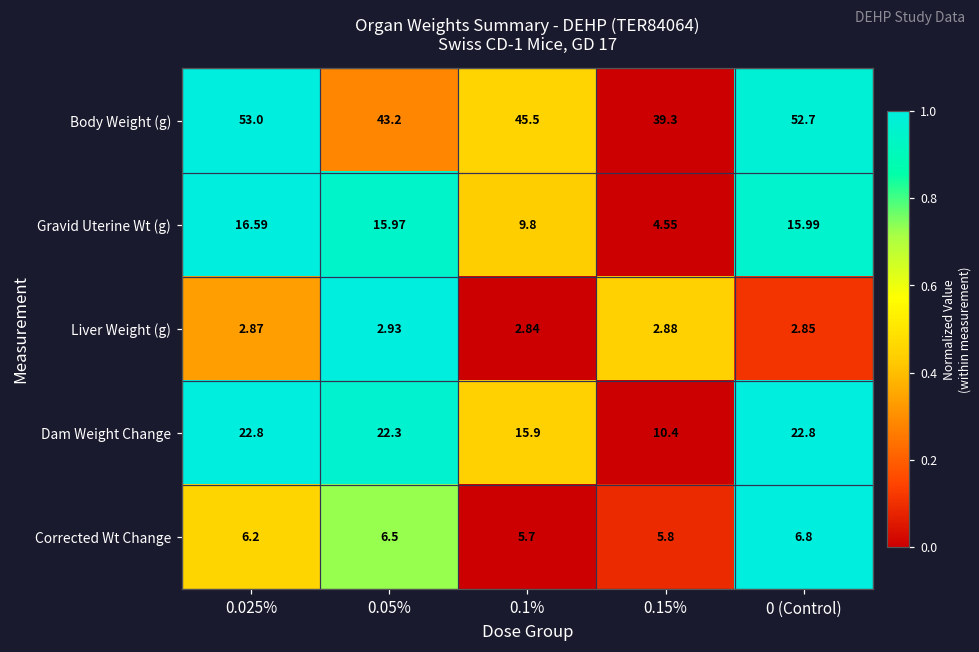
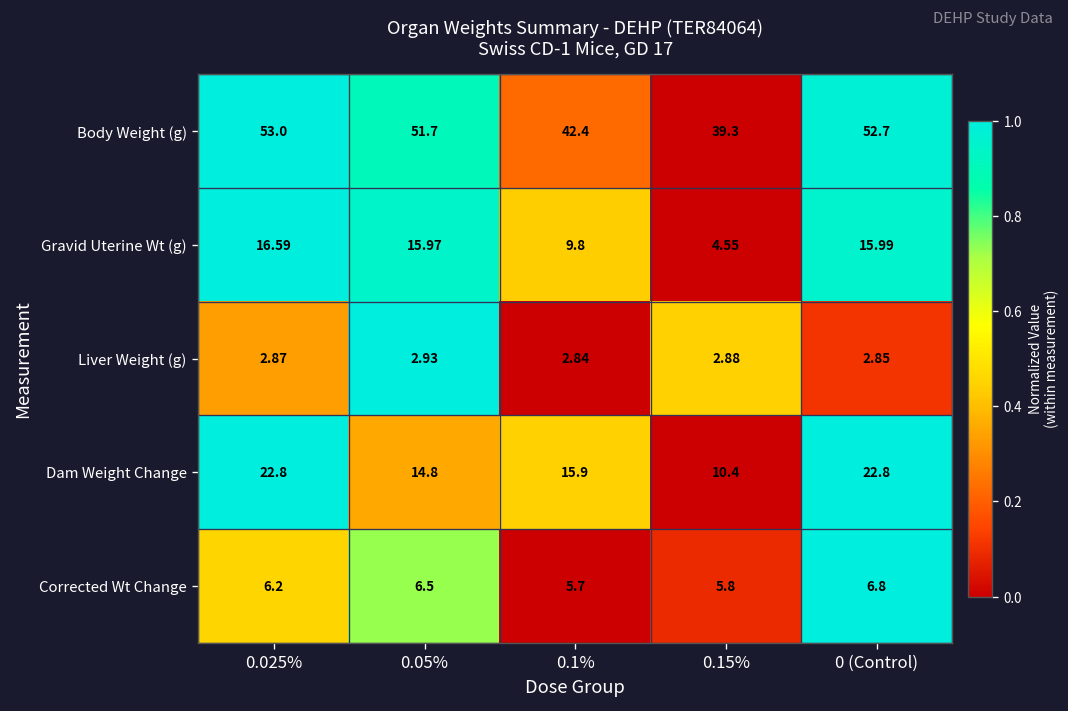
Body Weight (g), 0.05%: 43.2 -> 51.7
Body Weight (g), 0.1%: 45.5 -> 42.4
Dam Weight Change, 0.05%: 22.3 -> 14.8
